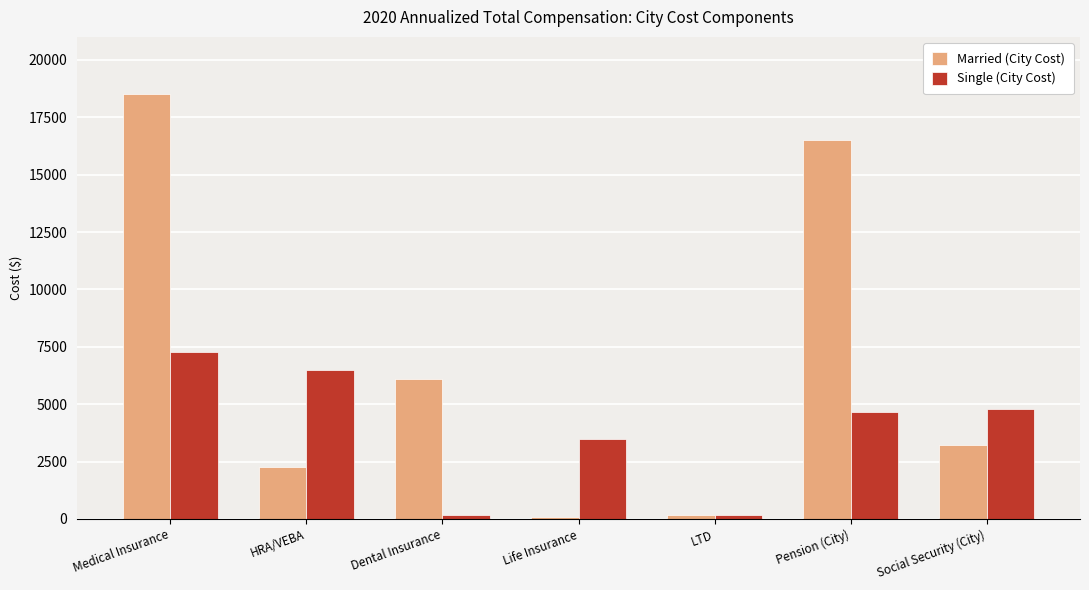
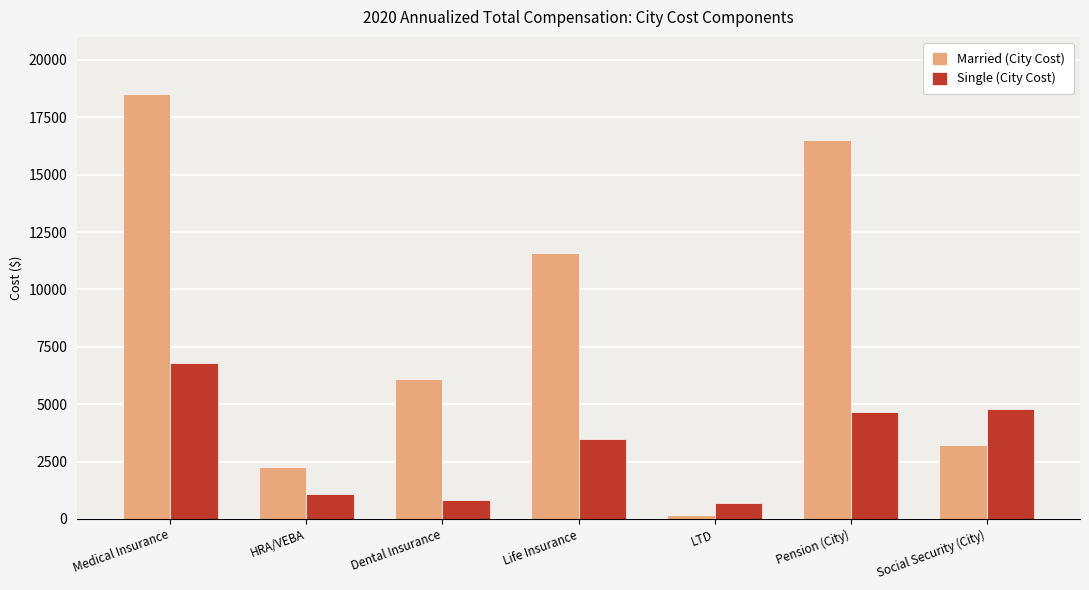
Single (City Cost), Medical Insurance: 7300 -> 6800
Single (City Cost), HRA/VEBA: 6500 -> 1100
Single (City Cost), Dental Insurance: 200 -> 800
Married (City Cost), Life Insurance: 100 -> 11600
Single (City Cost), LTD: 200 -> 700
